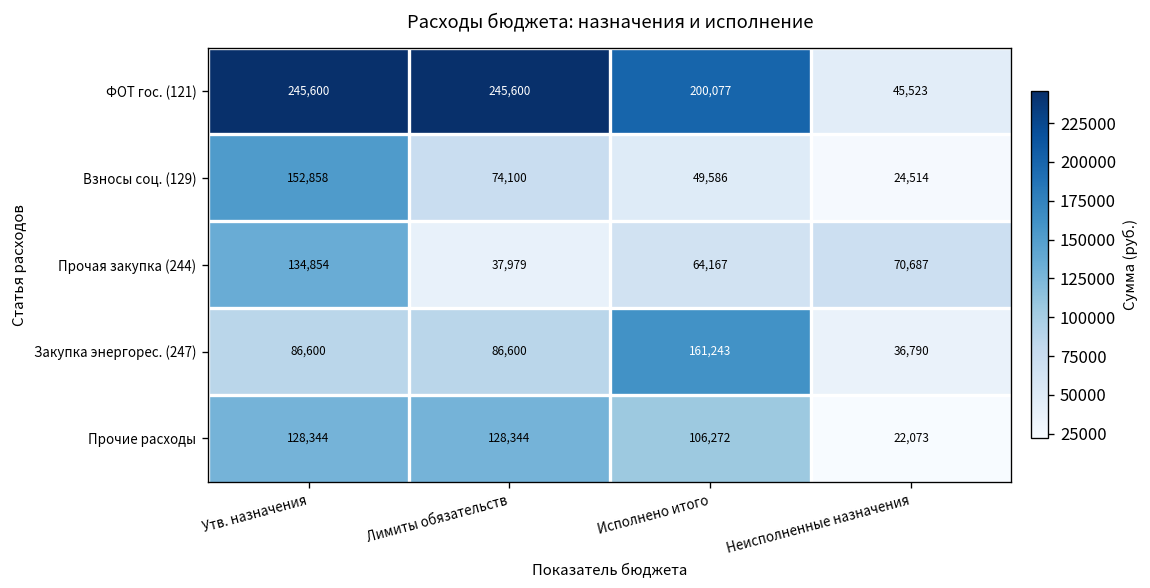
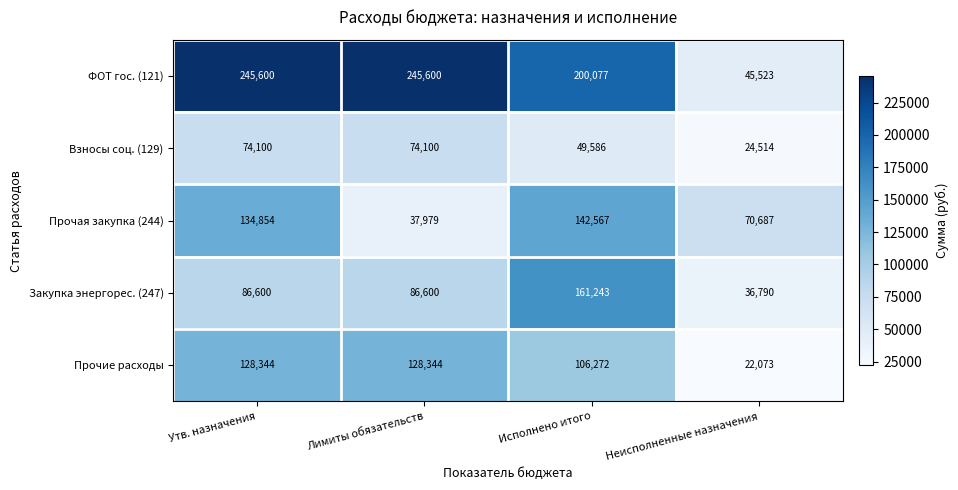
Взносы соц. (129), Утв. назначения: 152,858 -> 74,100
Прочая закупка (244), Исполнено итого: 64,167 -> 142,567
